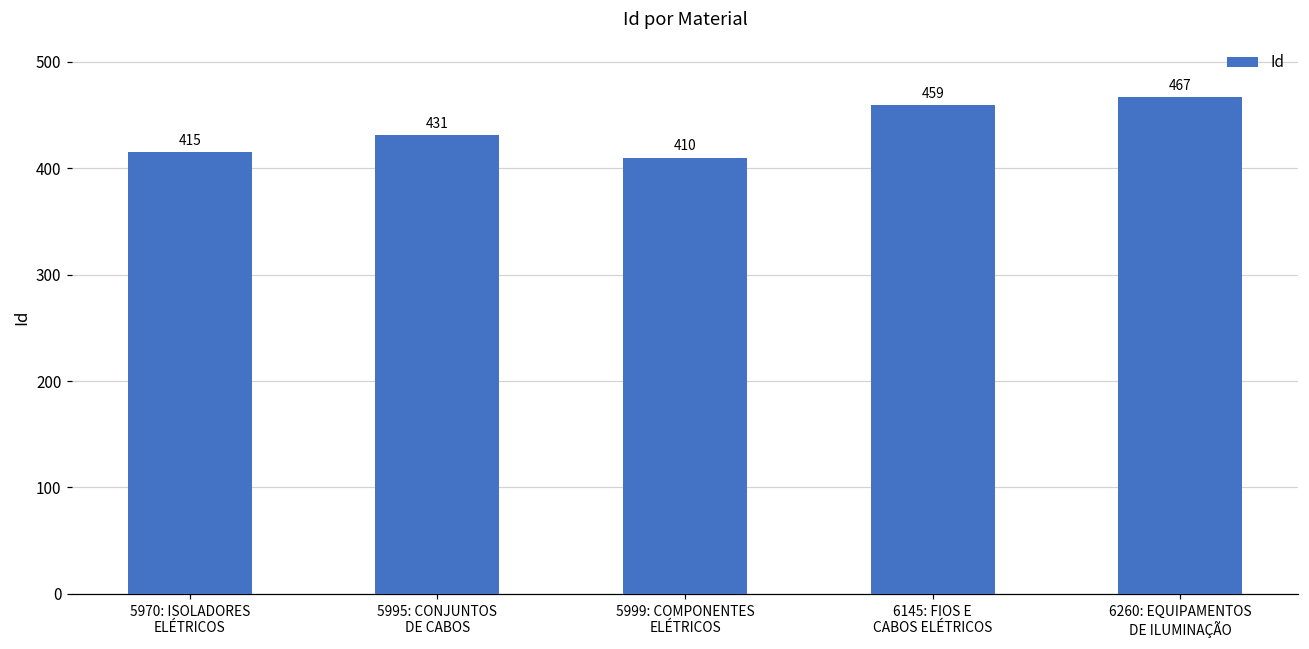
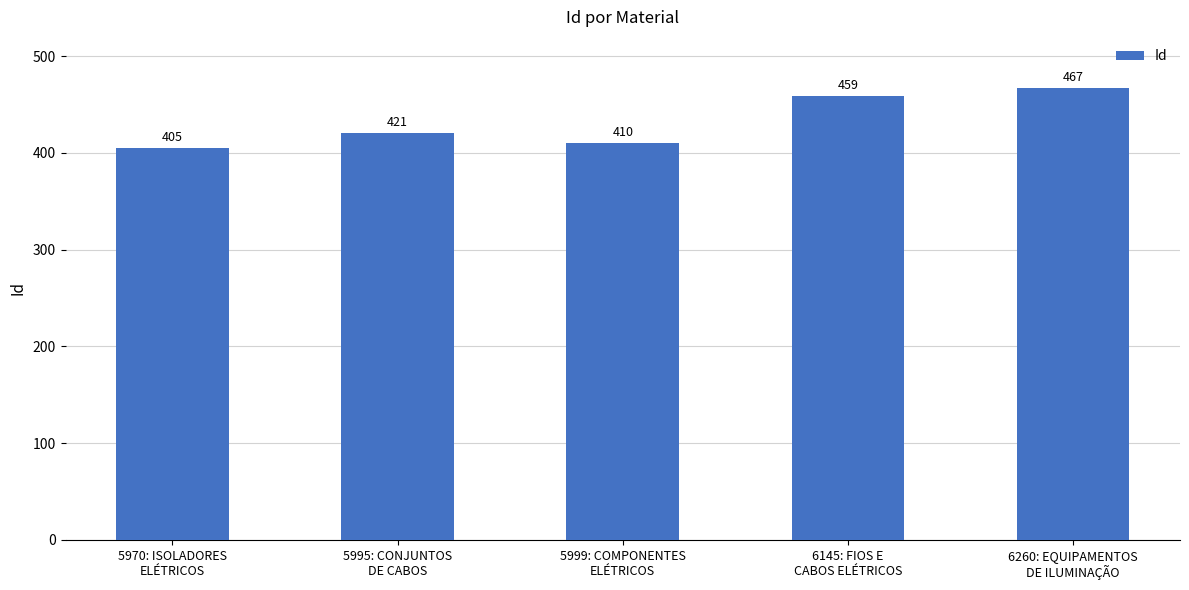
5970: ISOLADORES ELÉTRICOS: 415 -> 405
5995: CONJUNTOS DE CABOS: 431 -> 421
